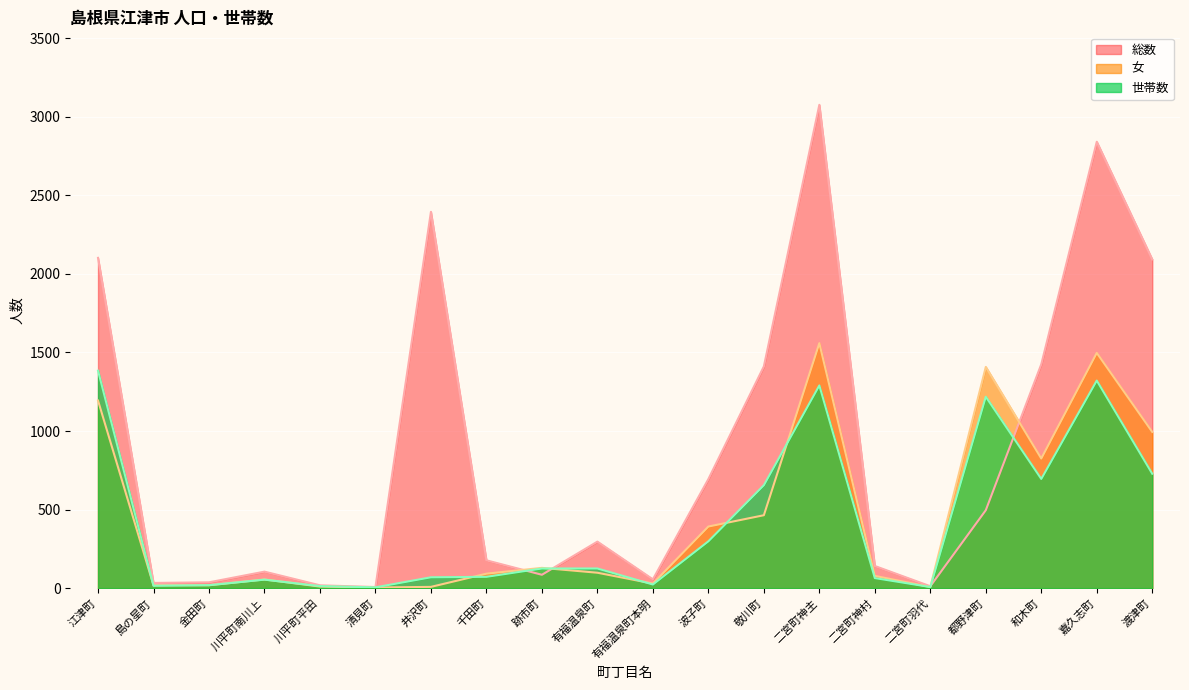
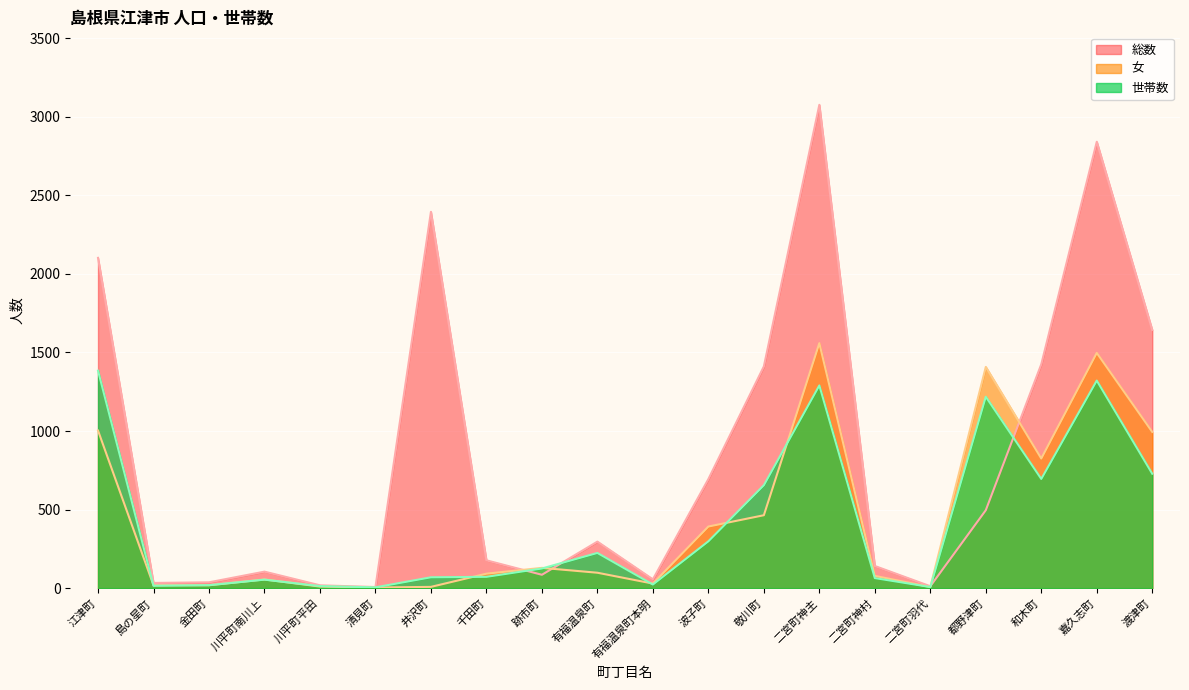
女, 江津町: 1190 -> 1000
世帯数, 有福温泉町: 130 -> 220
総数, 渡津町: 2090 -> 1640
